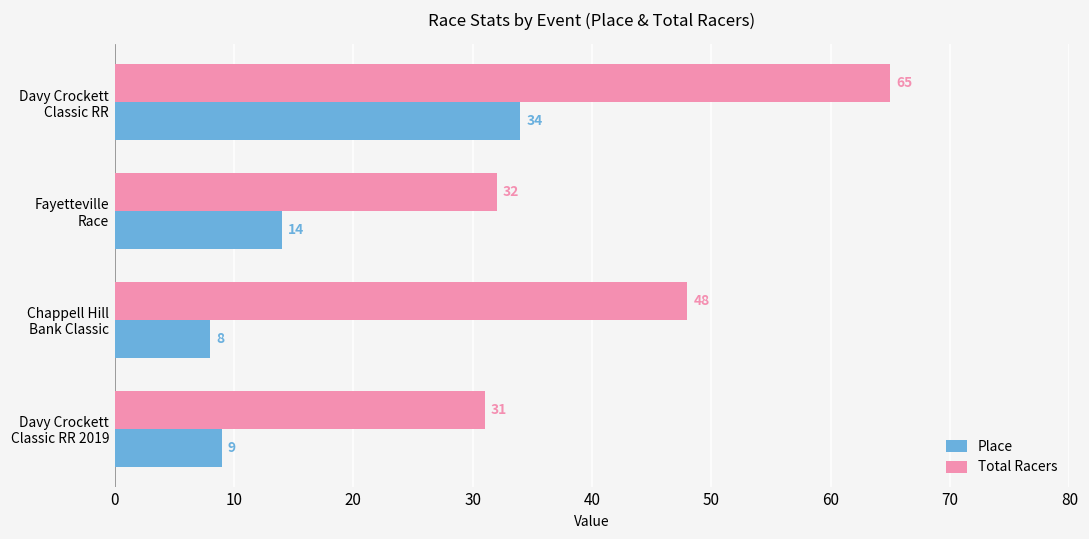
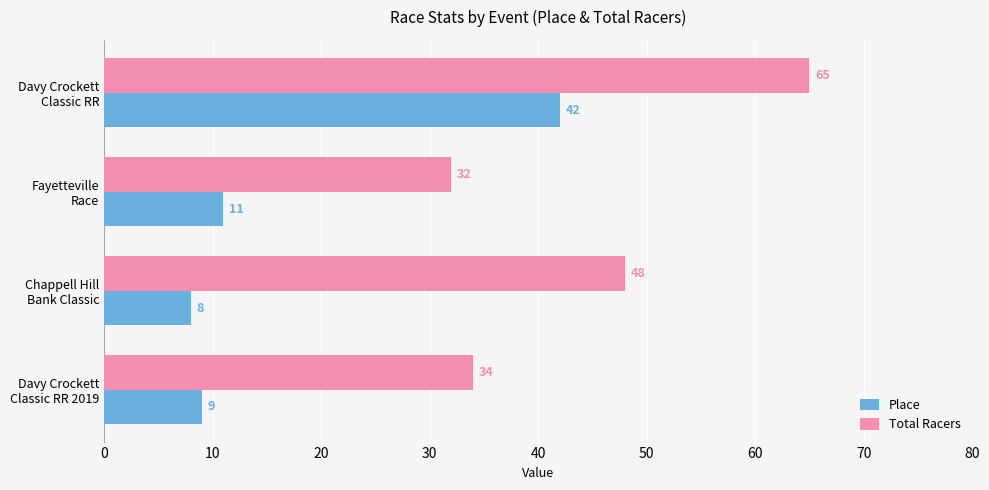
Place, Davy Crockett Classic RR: 34 -> 42
Place, Fayetteville Race: 14 -> 11
Total Racers, Davy Crockett Classic RR 2019: 31 -> 34
